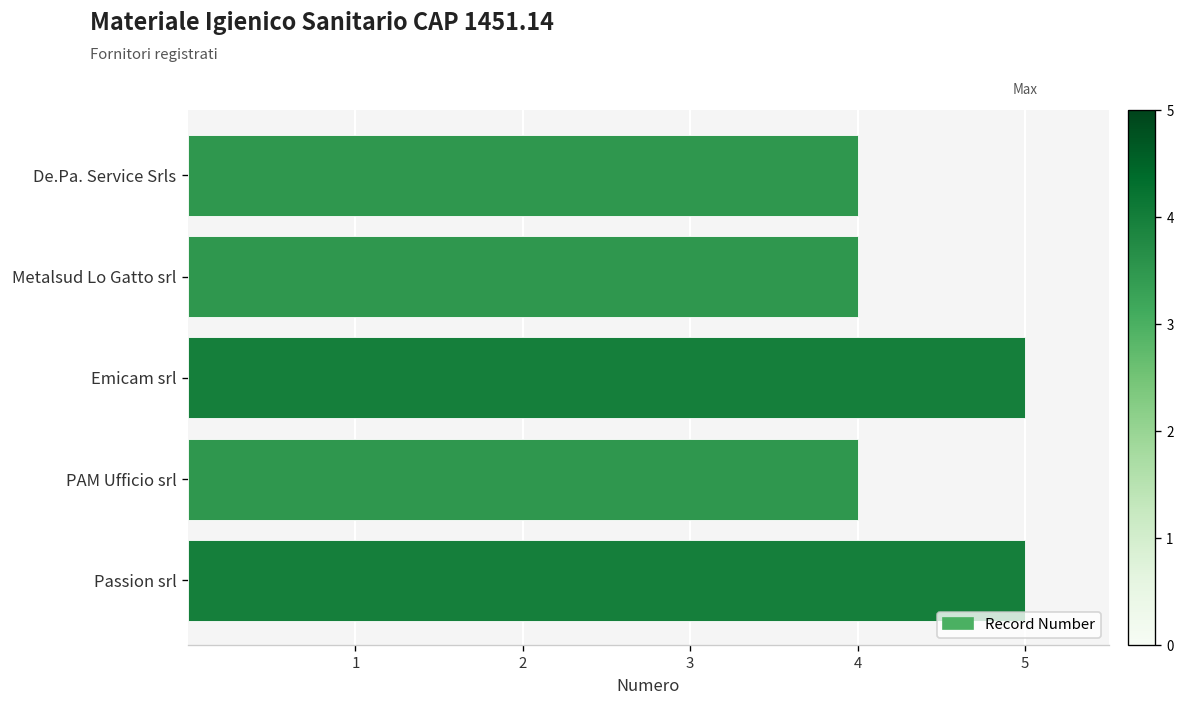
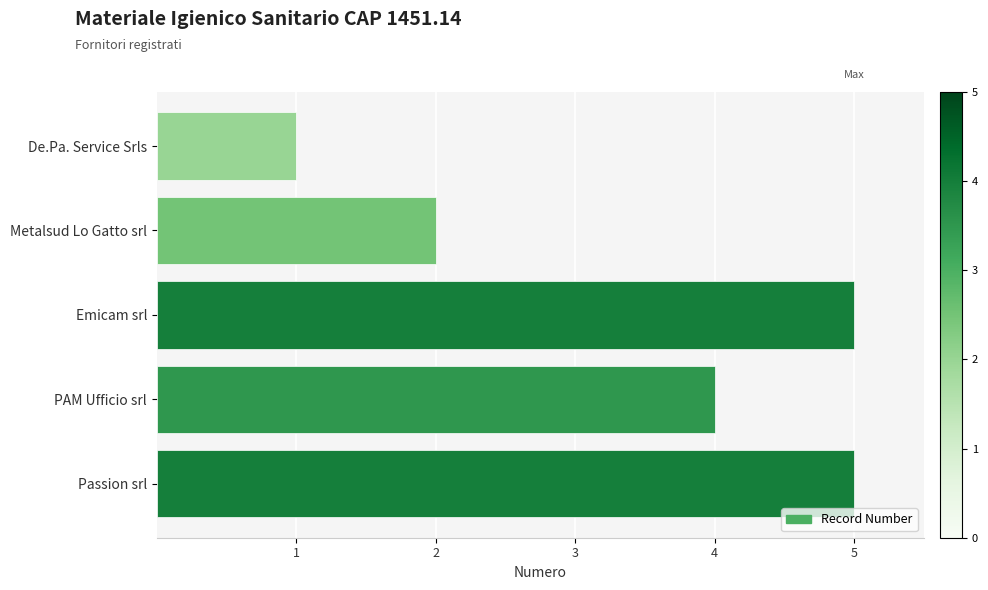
De.Pa. Service Srls: 4 -> 1
Metalsud Lo Gatto srl: 4 -> 2
